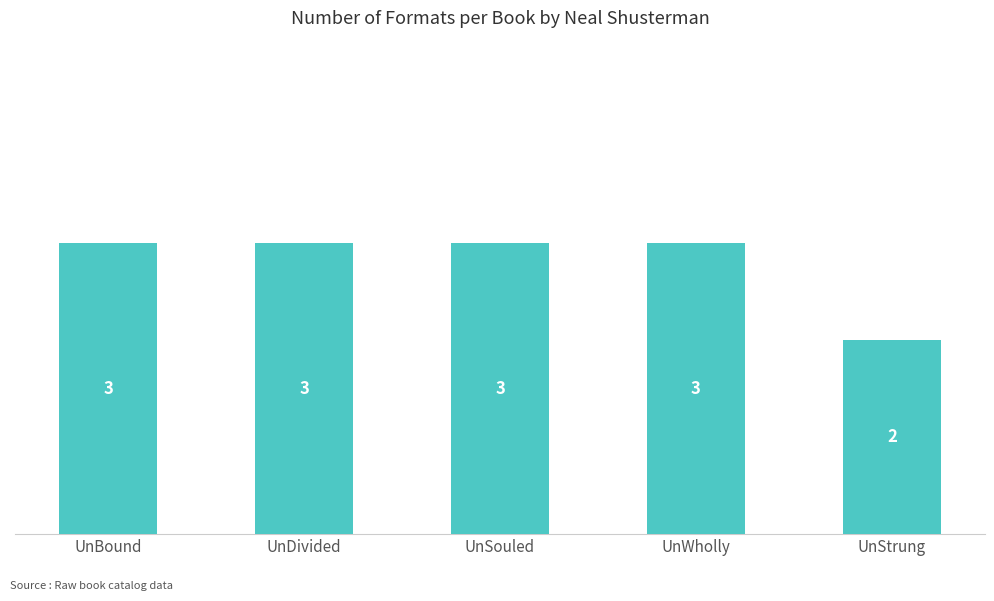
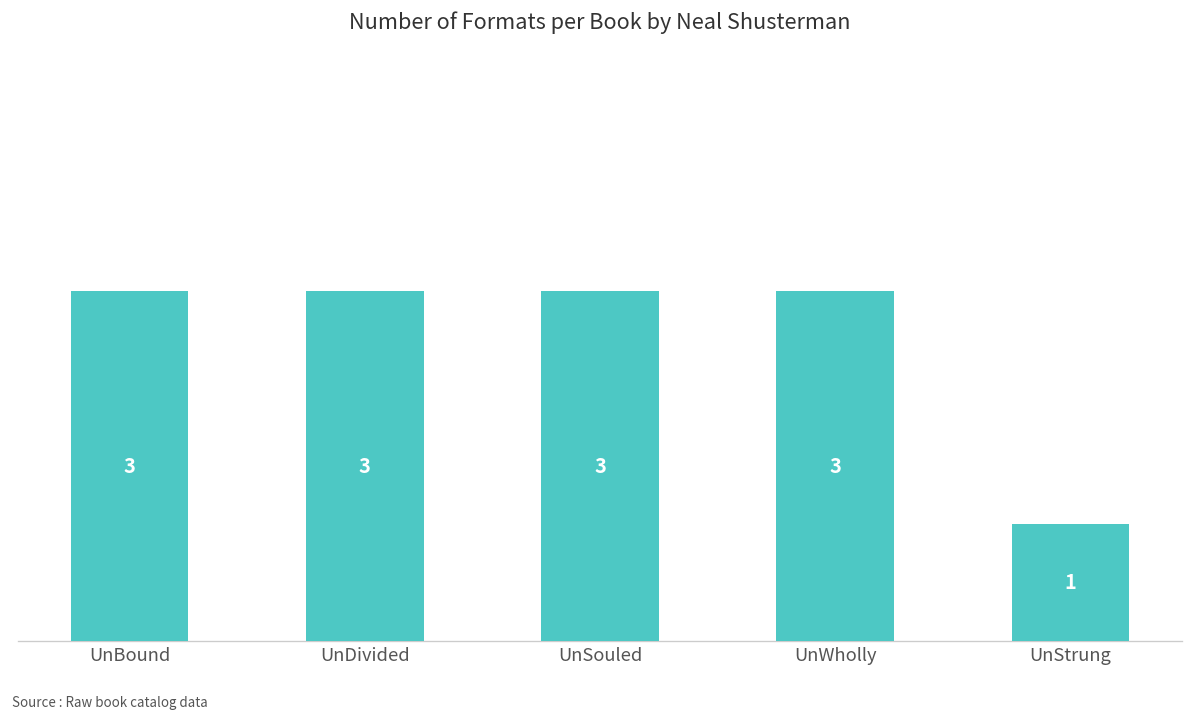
UnStrung: 2 -> 1
